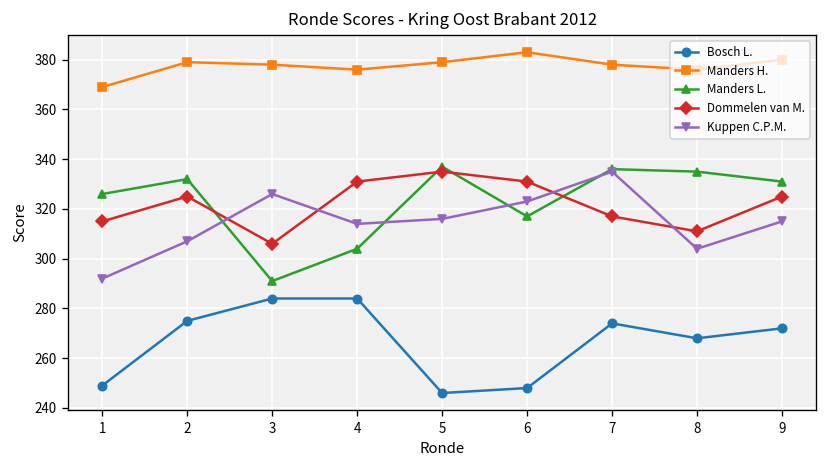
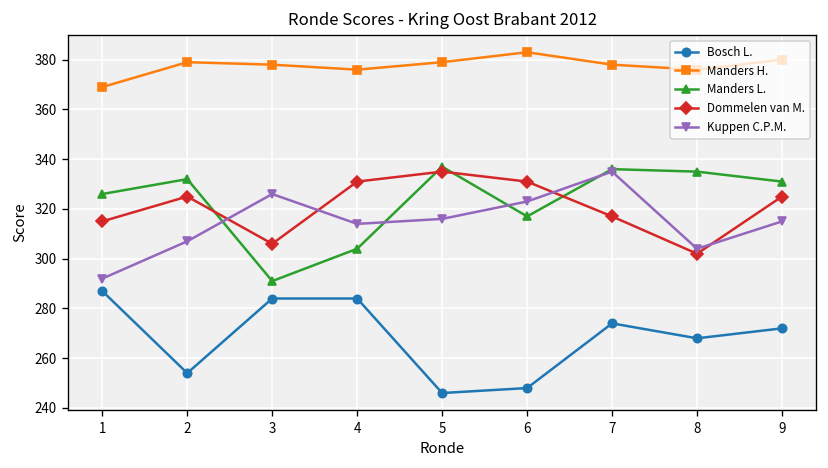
Bosch L., 1: 249 -> 287
Bosch L., 2: 275 -> 254
Dommelen van M., 8: 311 -> 302
